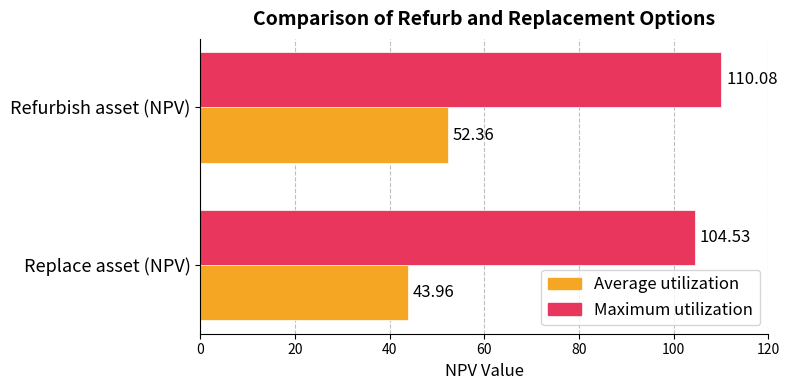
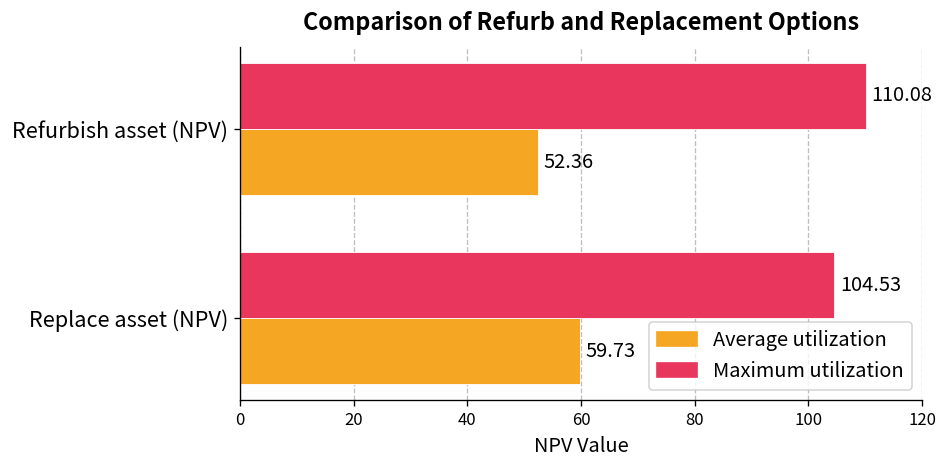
Average utilization, Replace asset (NPV): 43.96 -> 59.73
